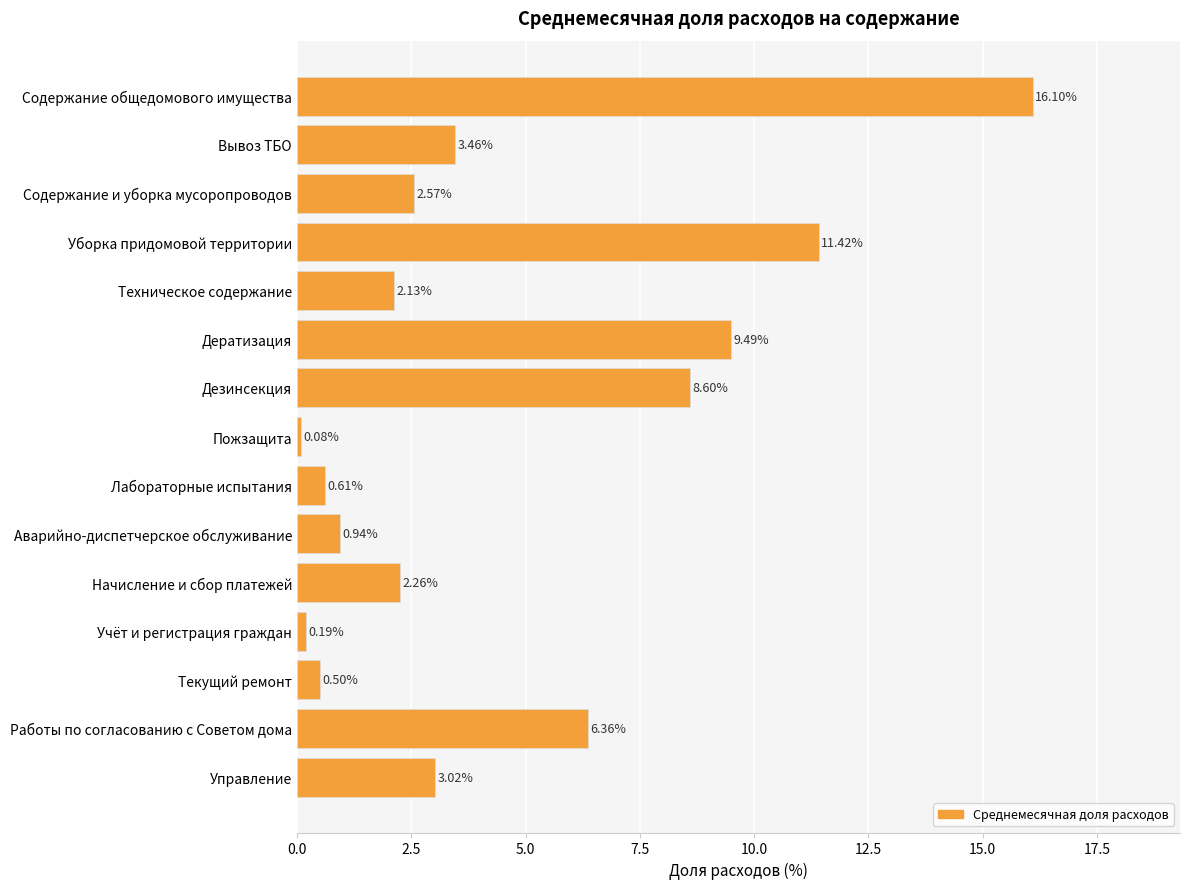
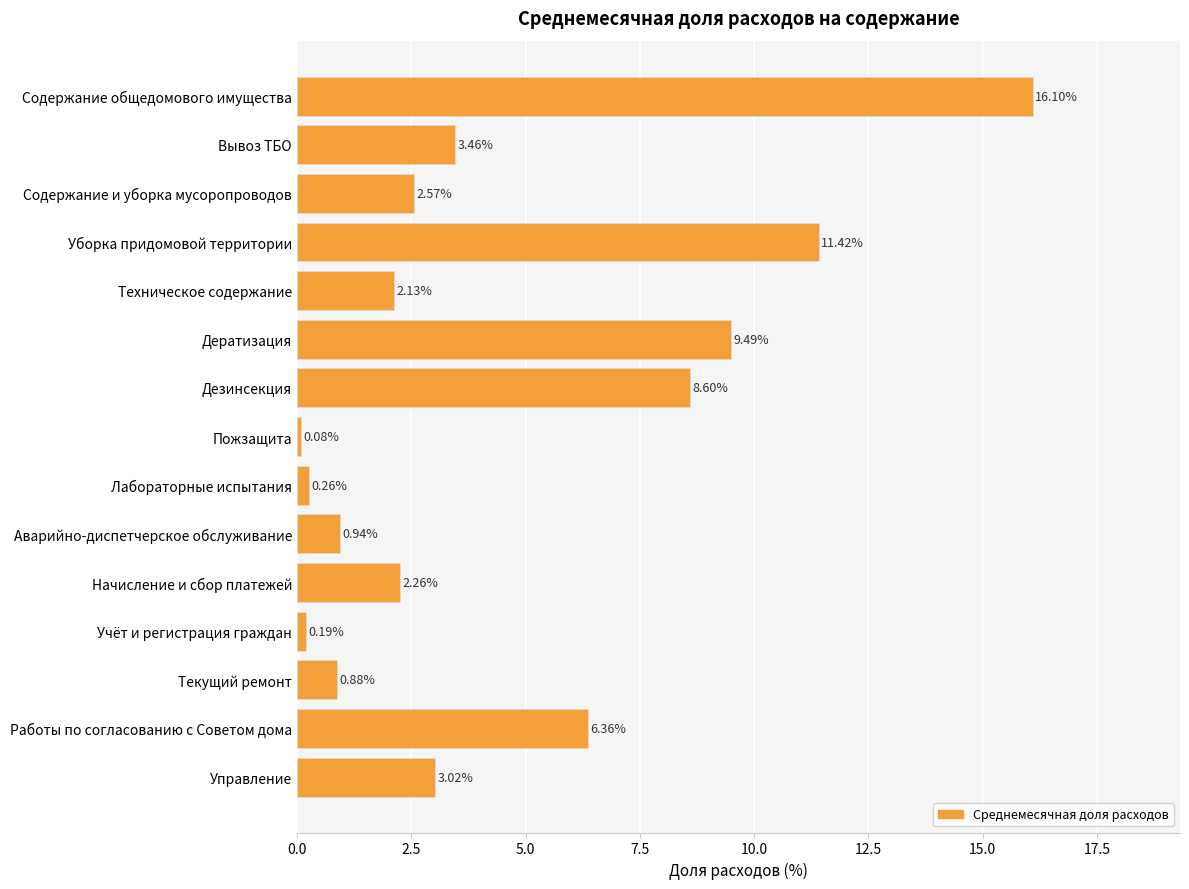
Лабораторные испытания: 0.61% -> 0.26%
Текущий ремонт: 0.50% -> 0.88%
